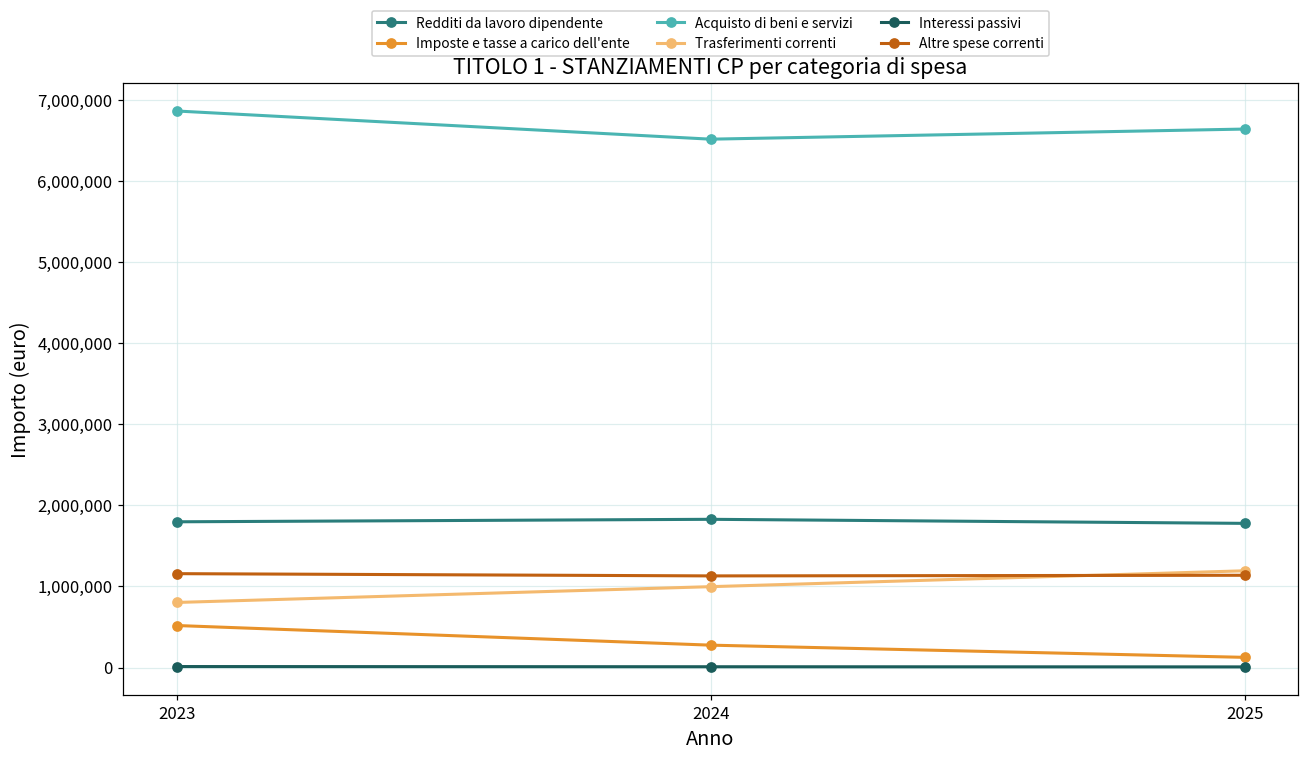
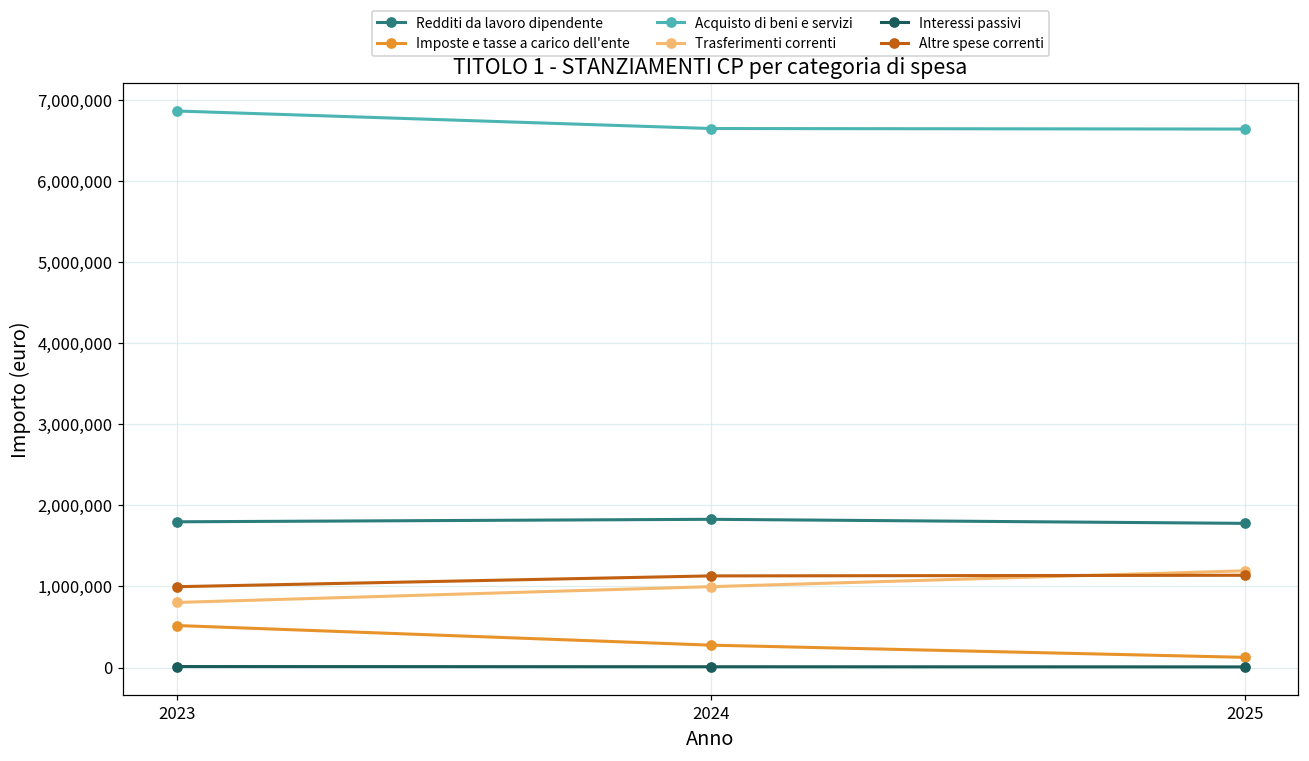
Altre spese correnti, 2023: 1,200,000 -> 1,000,000
Acquisto di beni e servizi, 2024: 6,500,000 -> 6,600,000
